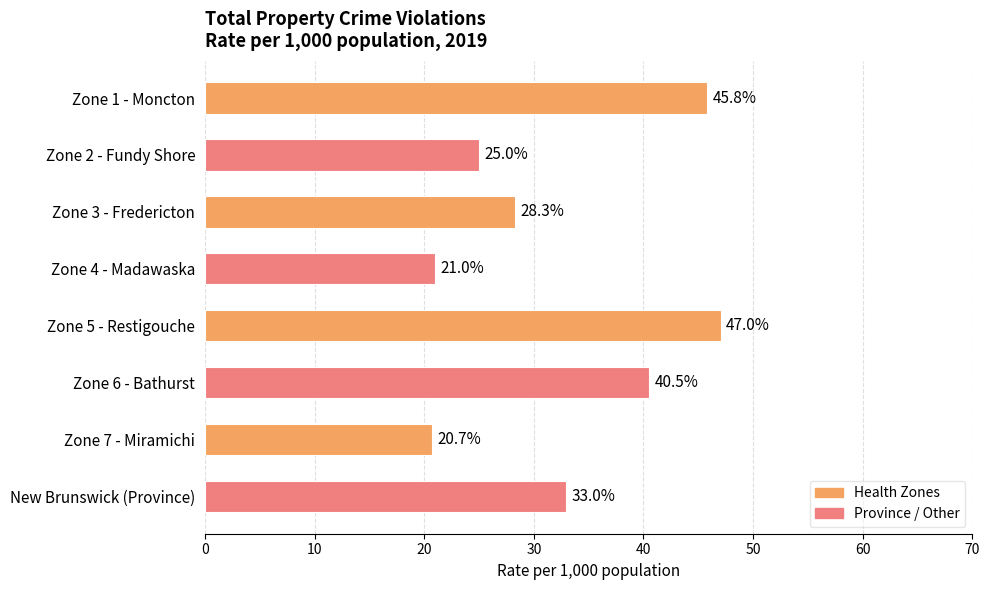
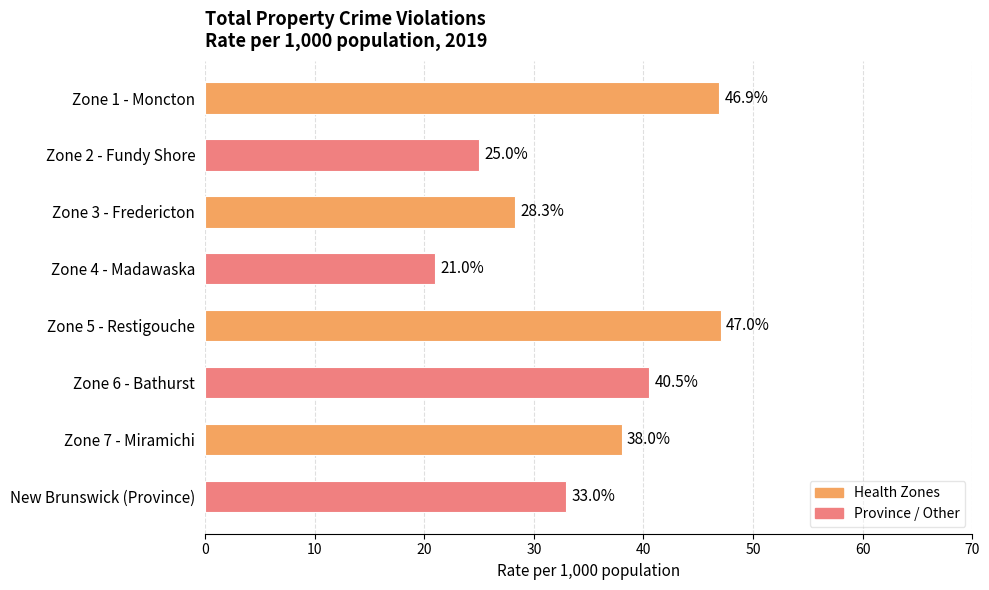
Zone 1 - Moncton: 45.8% -> 46.9%
Zone 7 - Miramichi: 20.7% -> 38.0%
